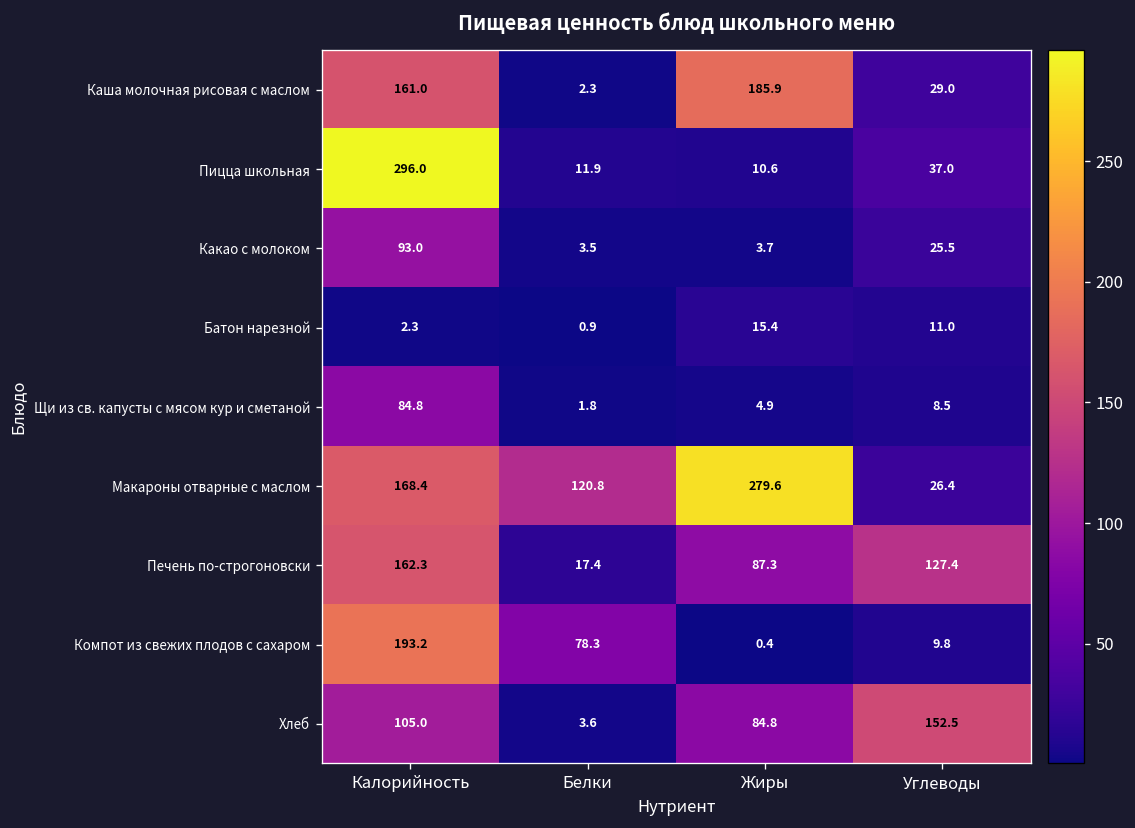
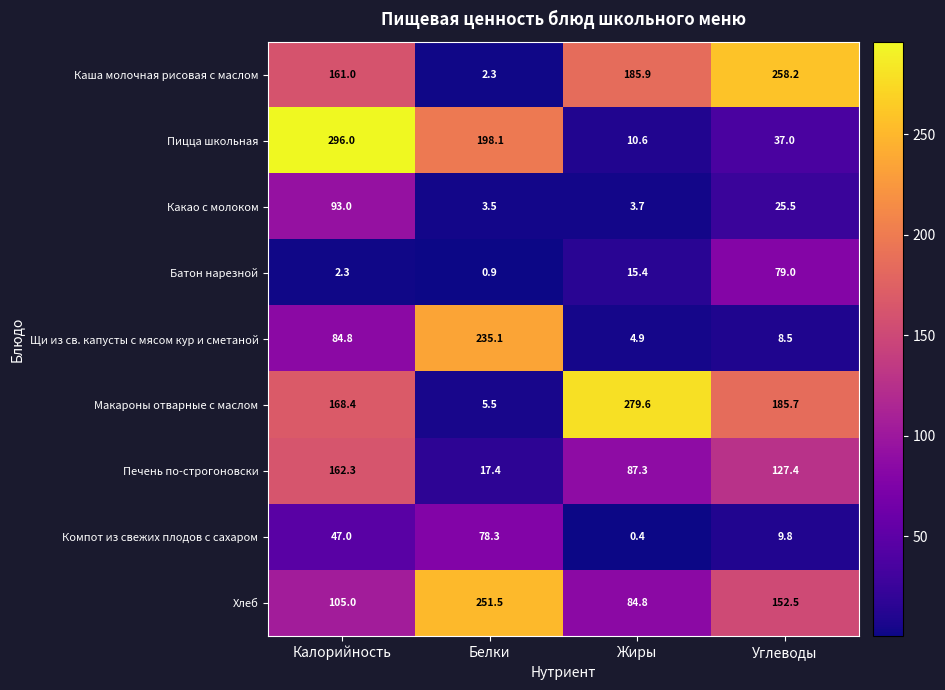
Каша молочная рисовая с маслом, Углеводы: 29.0 -> 258.2
Пицца школьная, Белки: 11.9 -> 198.1
Батон нарезной, Углеводы: 11.0 -> 79.0
Щи из св. капусты с мясом кур и сметаной, Белки: 1.8 -> 235.1
Макароны отварные с маслом, Белки: 120.8 -> 5.5
Макароны отварные с маслом, Углеводы: 26.4 -> 185.7
Компот из свежих плодов с сахаром, Калорийность: 193.2 -> 47.0
Хлеб, Белки: 3.6 -> 251.5
